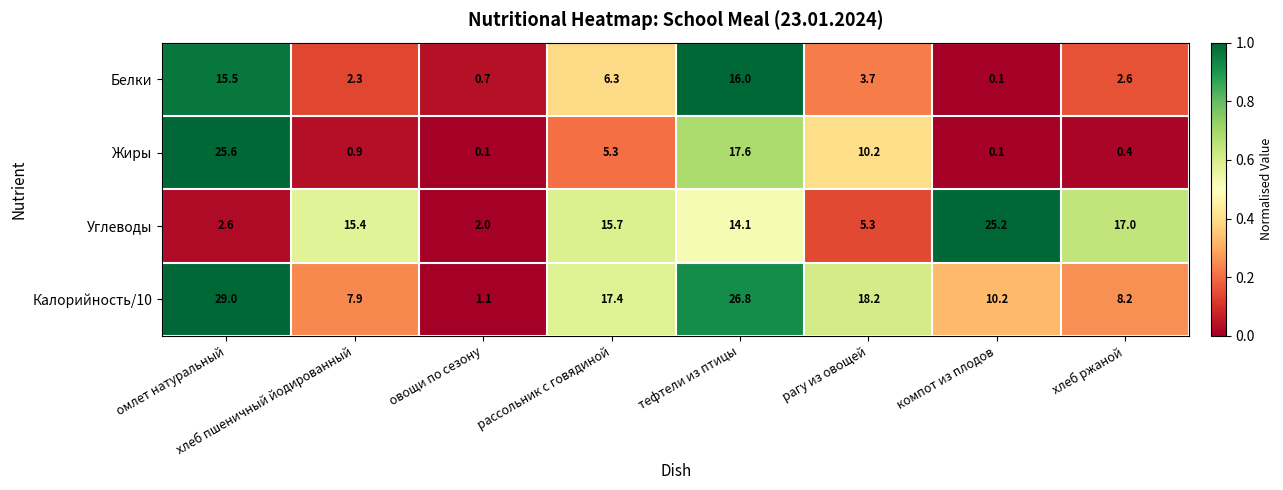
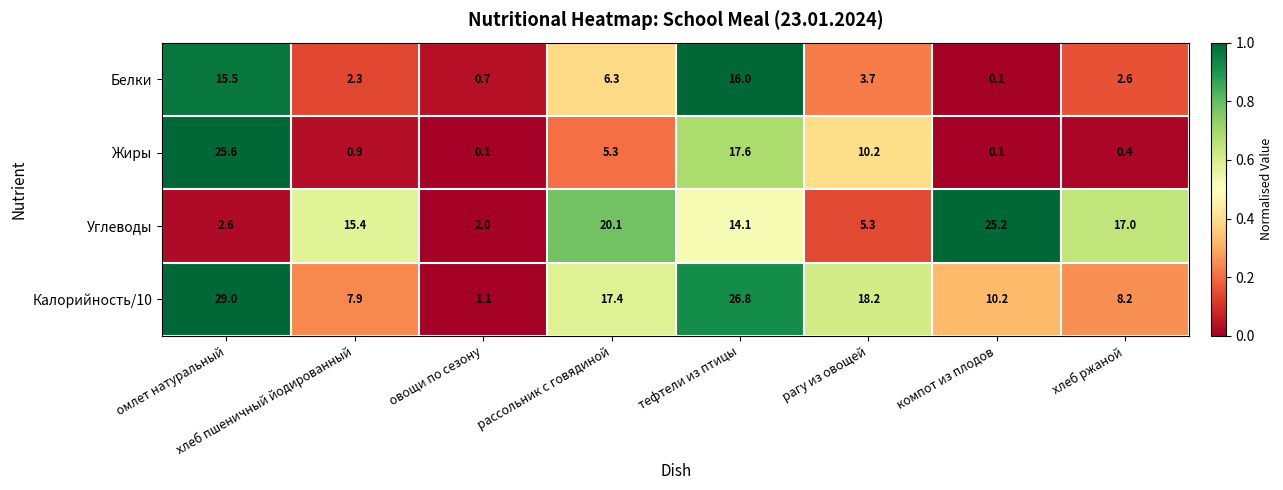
Углеводы, рассольник с говядиной: 15.7 -> 20.1
